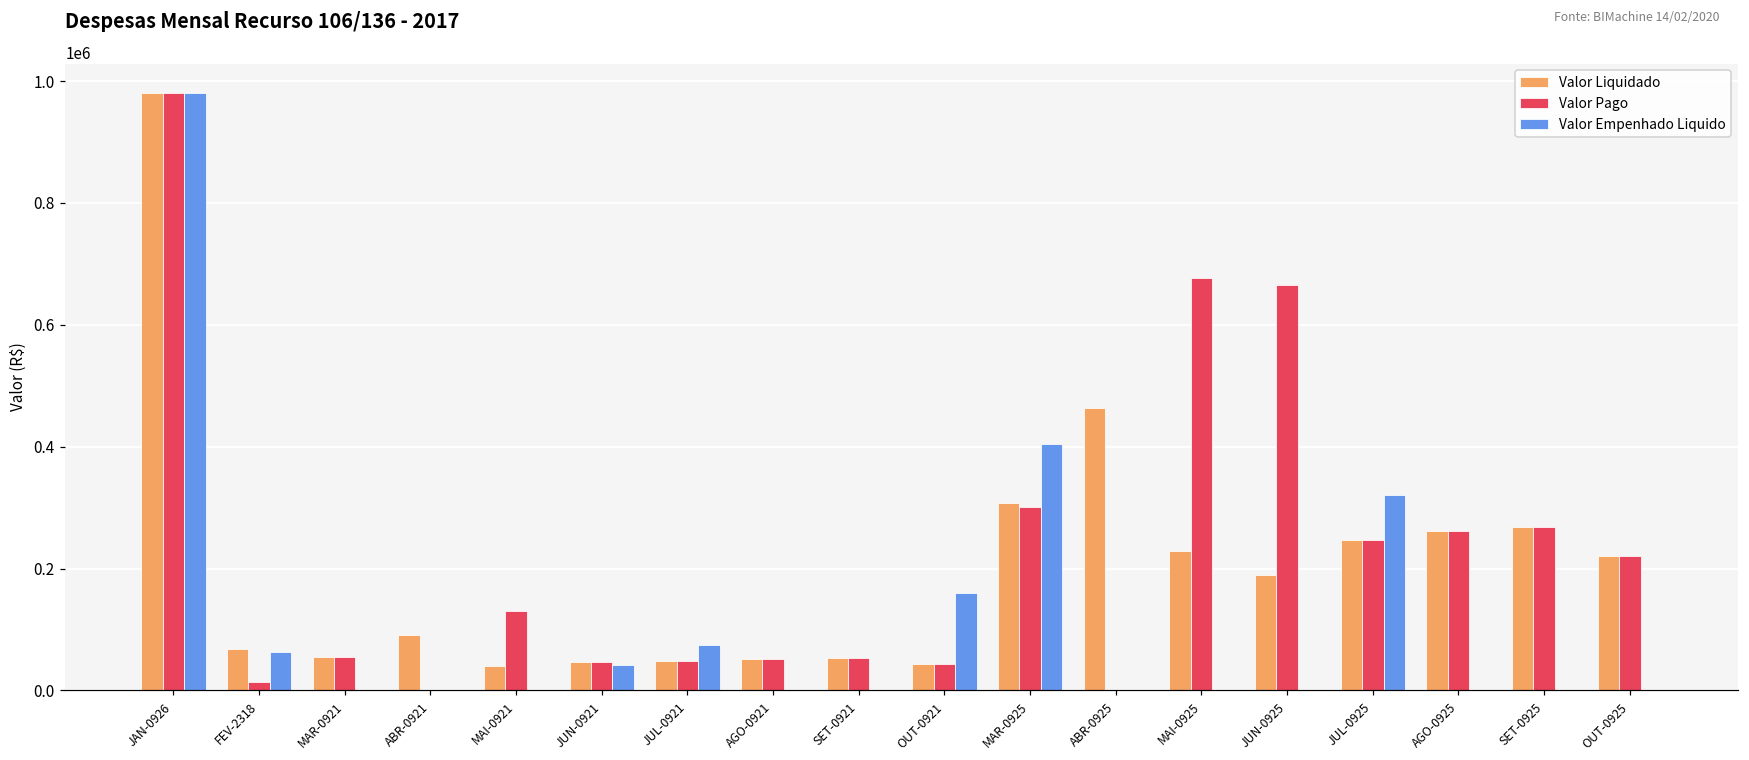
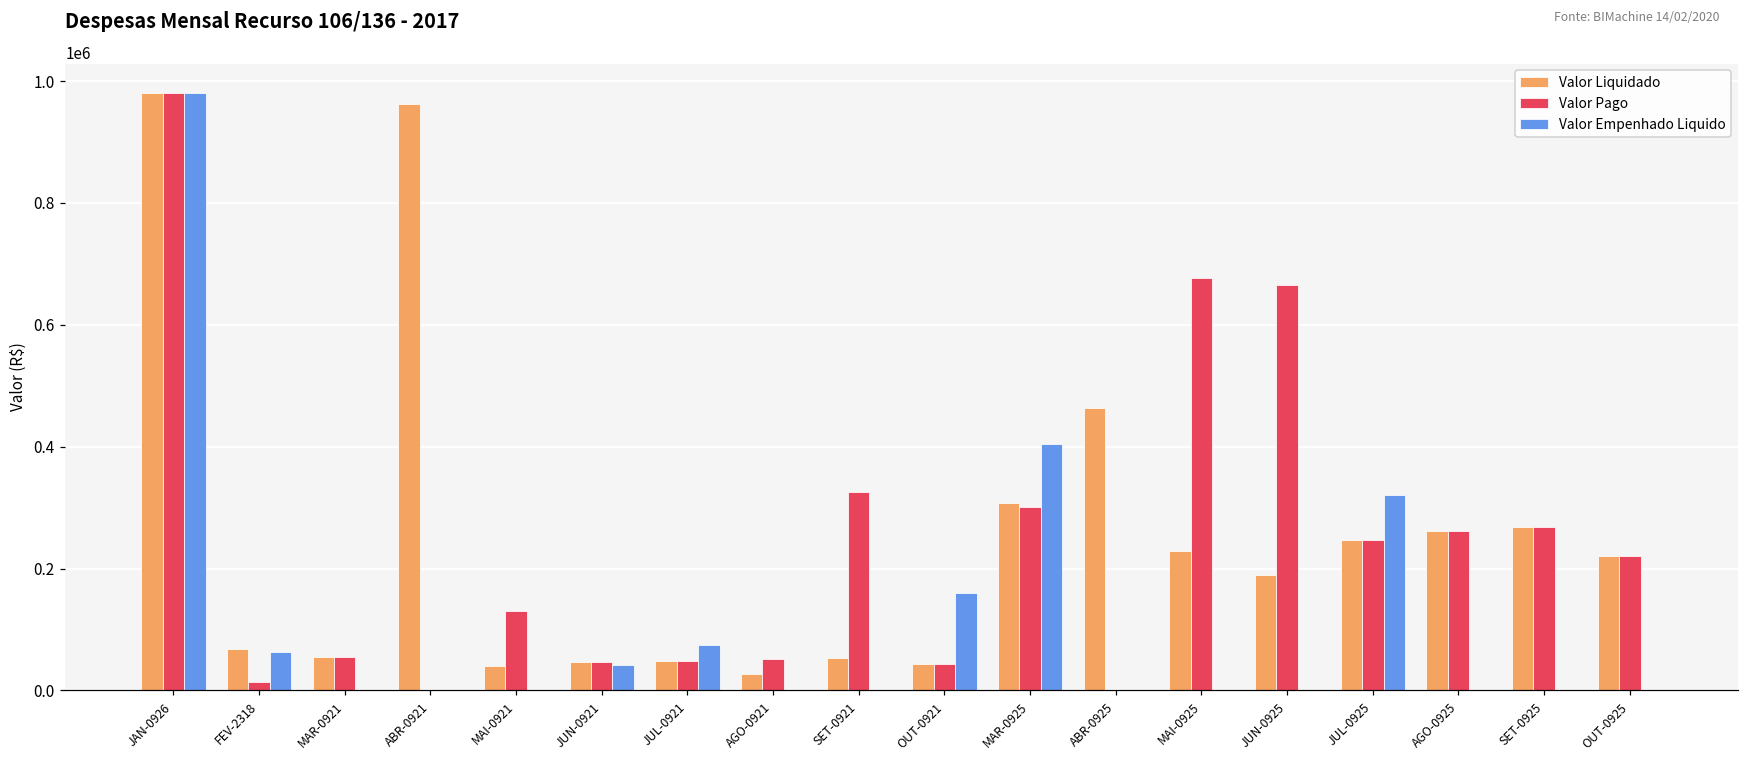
Valor Liquidado, ABR-0921: 90000 -> 960000
Valor Liquidado, AGO-0921: 50000 -> 30000
Valor Pago, SET-0921: 50000 -> 330000
